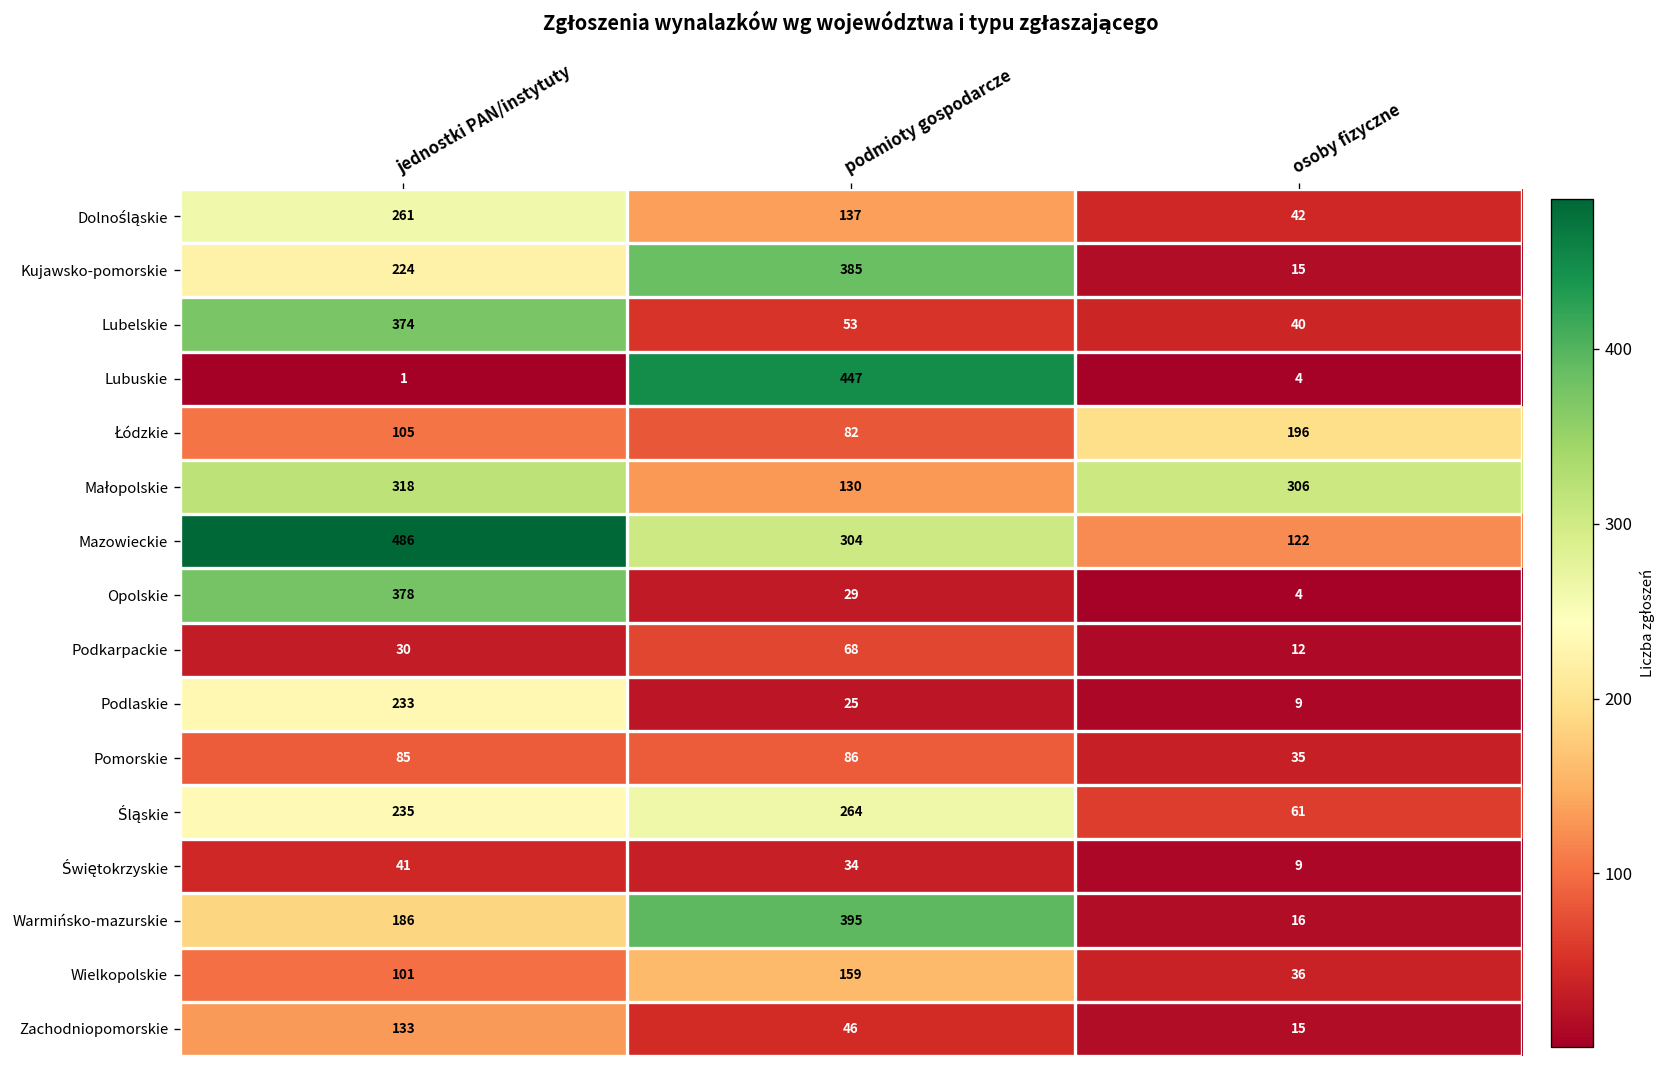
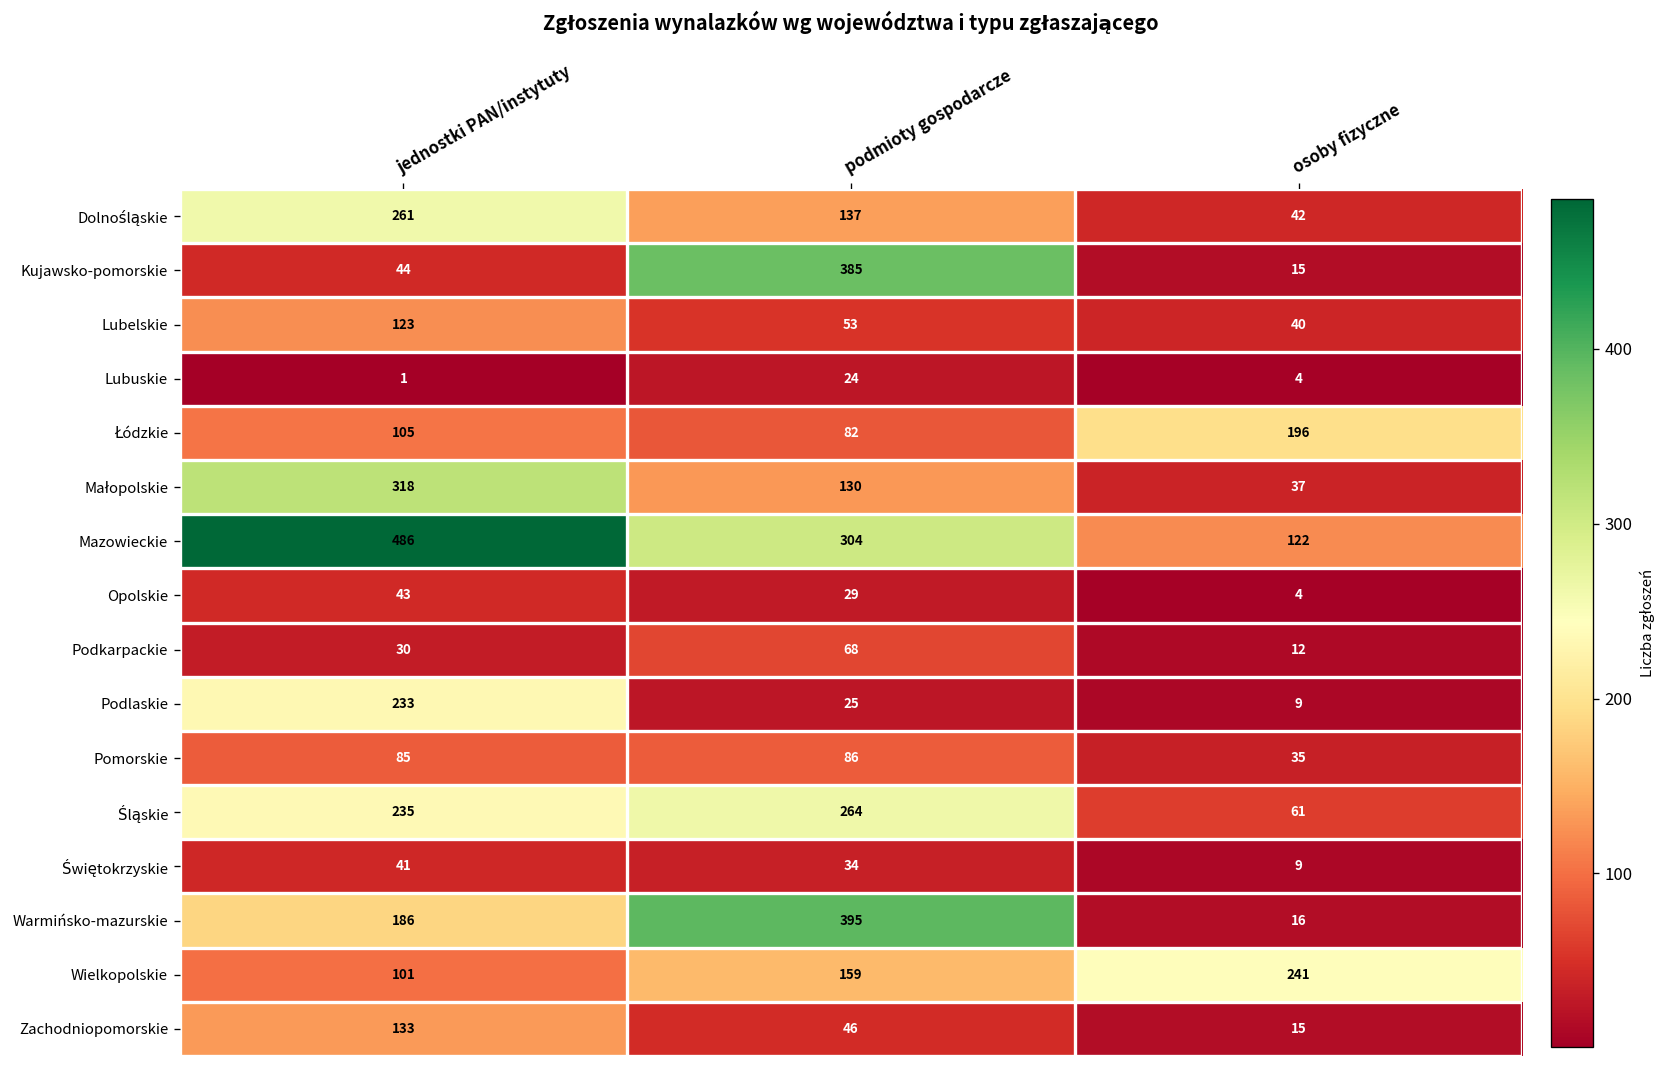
Kujawsko-pomorskie, jednostki PAN/instytuty: 224 -> 44
Lubelskie, jednostki PAN/instytuty: 374 -> 123
Lubuskie, podmioty gospodarcze: 447 -> 24
Małopolskie, osoby fizyczne: 306 -> 37
Opolskie, jednostki PAN/instytuty: 378 -> 43
Wielkopolskie, osoby fizyczne: 36 -> 241
